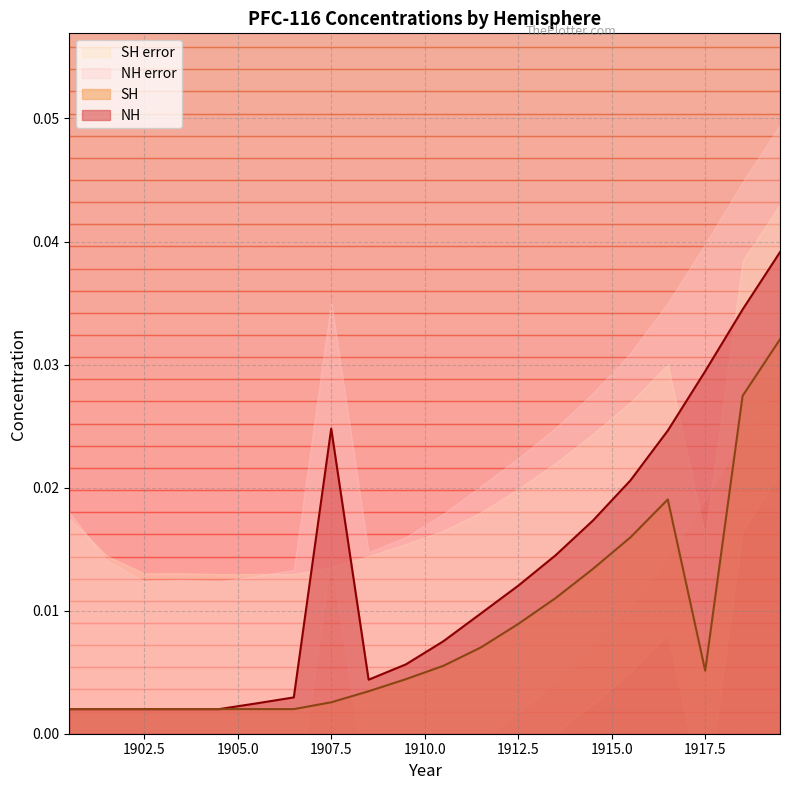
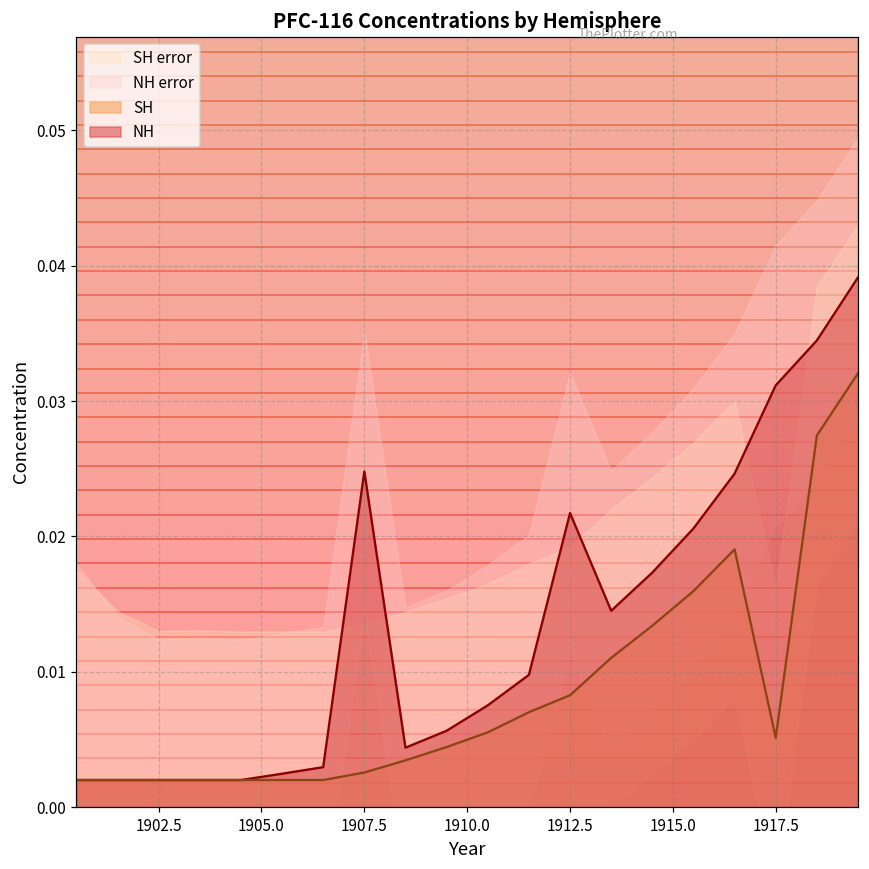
SH, 1912.5: 0.0089 -> 0.0083
NH, 1912.5: 0.0120 -> 0.0217
NH, 1917.5: 0.0295 -> 0.0312
